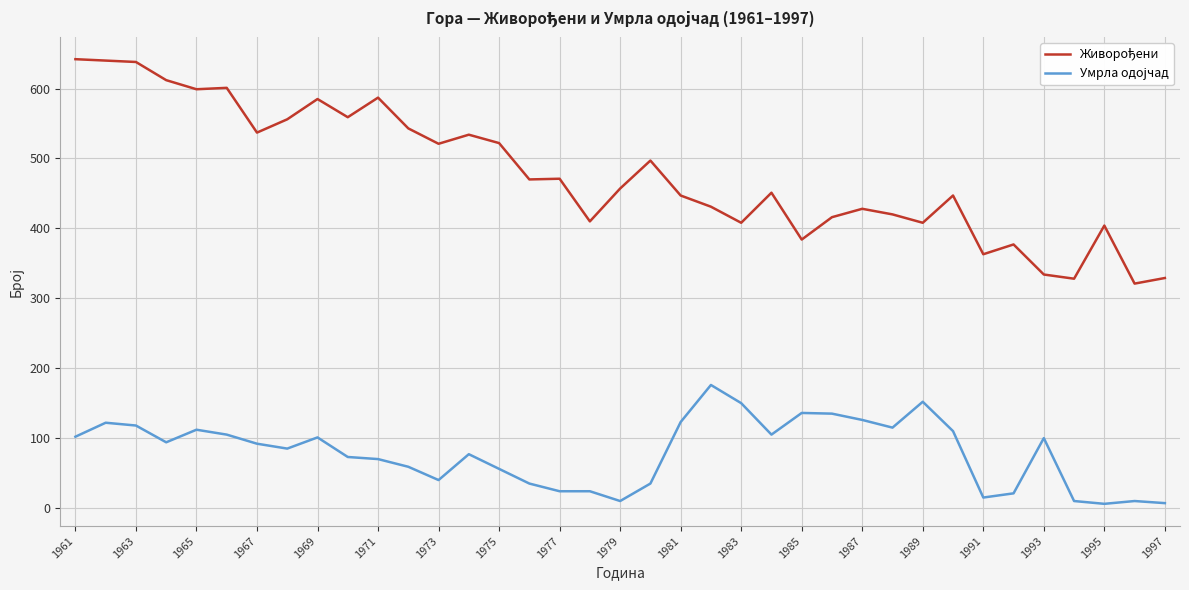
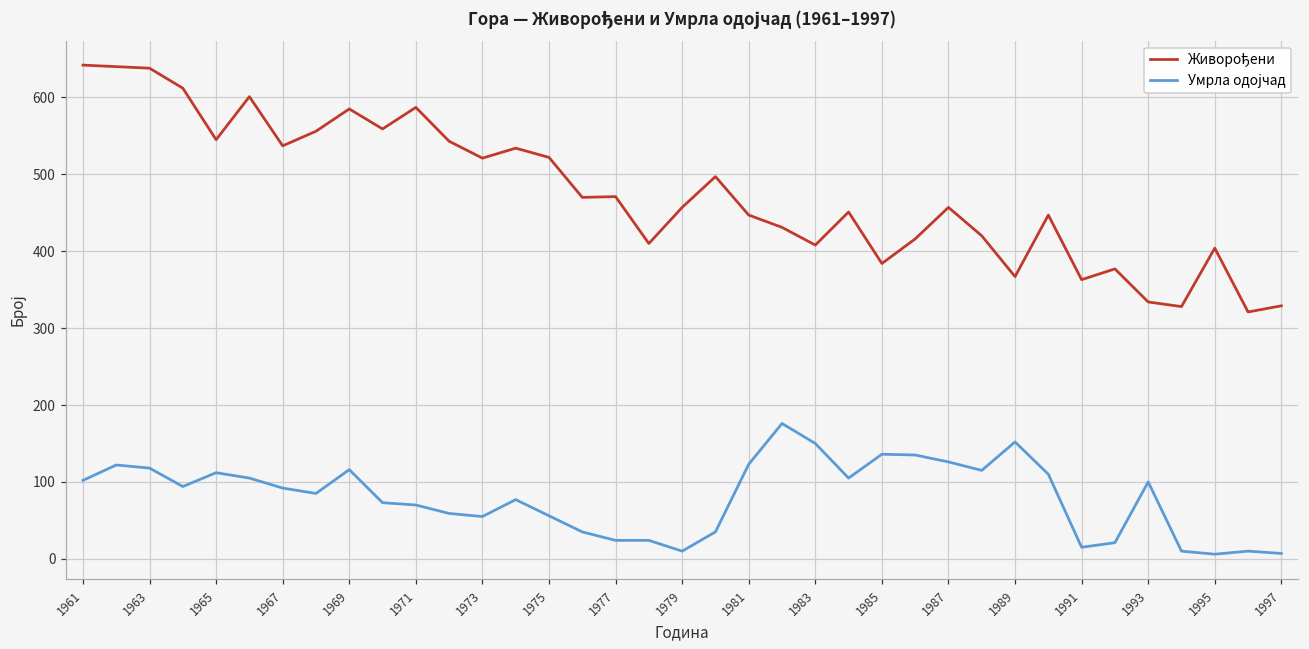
Живорођени, 1965: 600 -> 550
Умрла одојчад, 1969: 100 -> 120
Умрла одојчад, 1973: 40 -> 60
Живорођени, 1987: 430 -> 460
Живорођени, 1989: 410 -> 370
